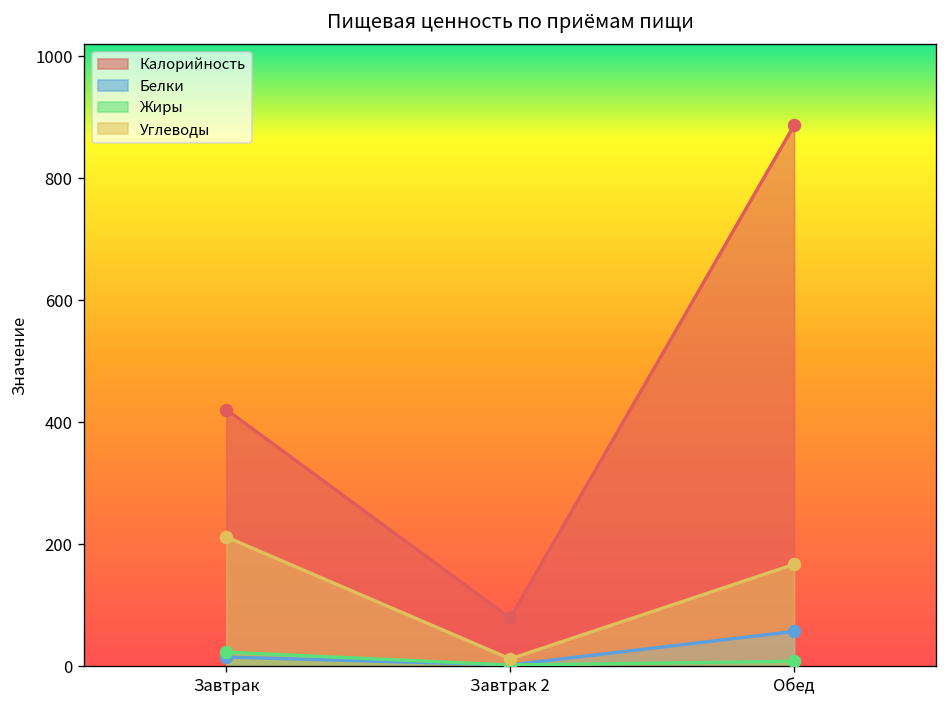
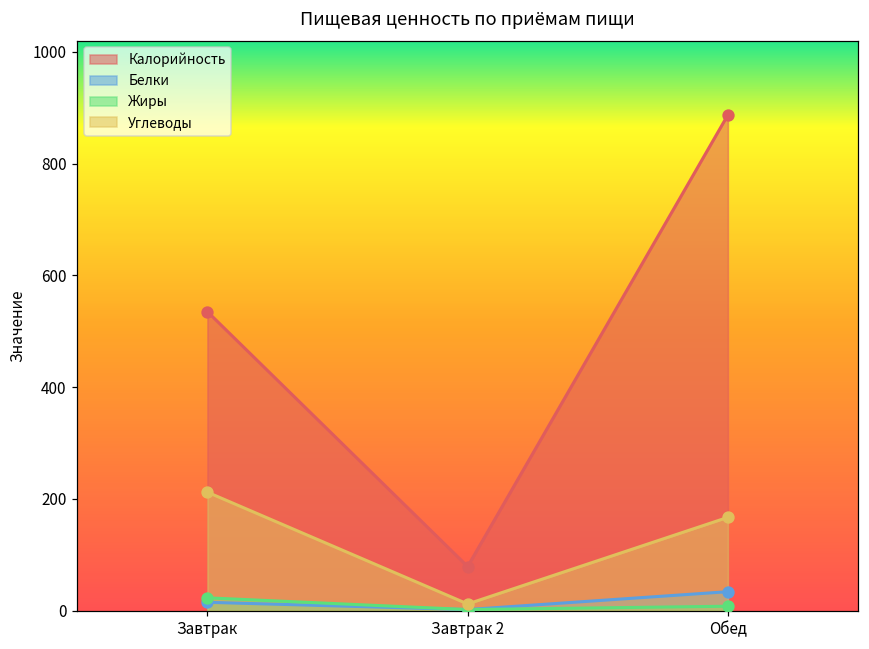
Калорийность, Завтрак: 420 -> 540
Белки, Обед: 60 -> 30
